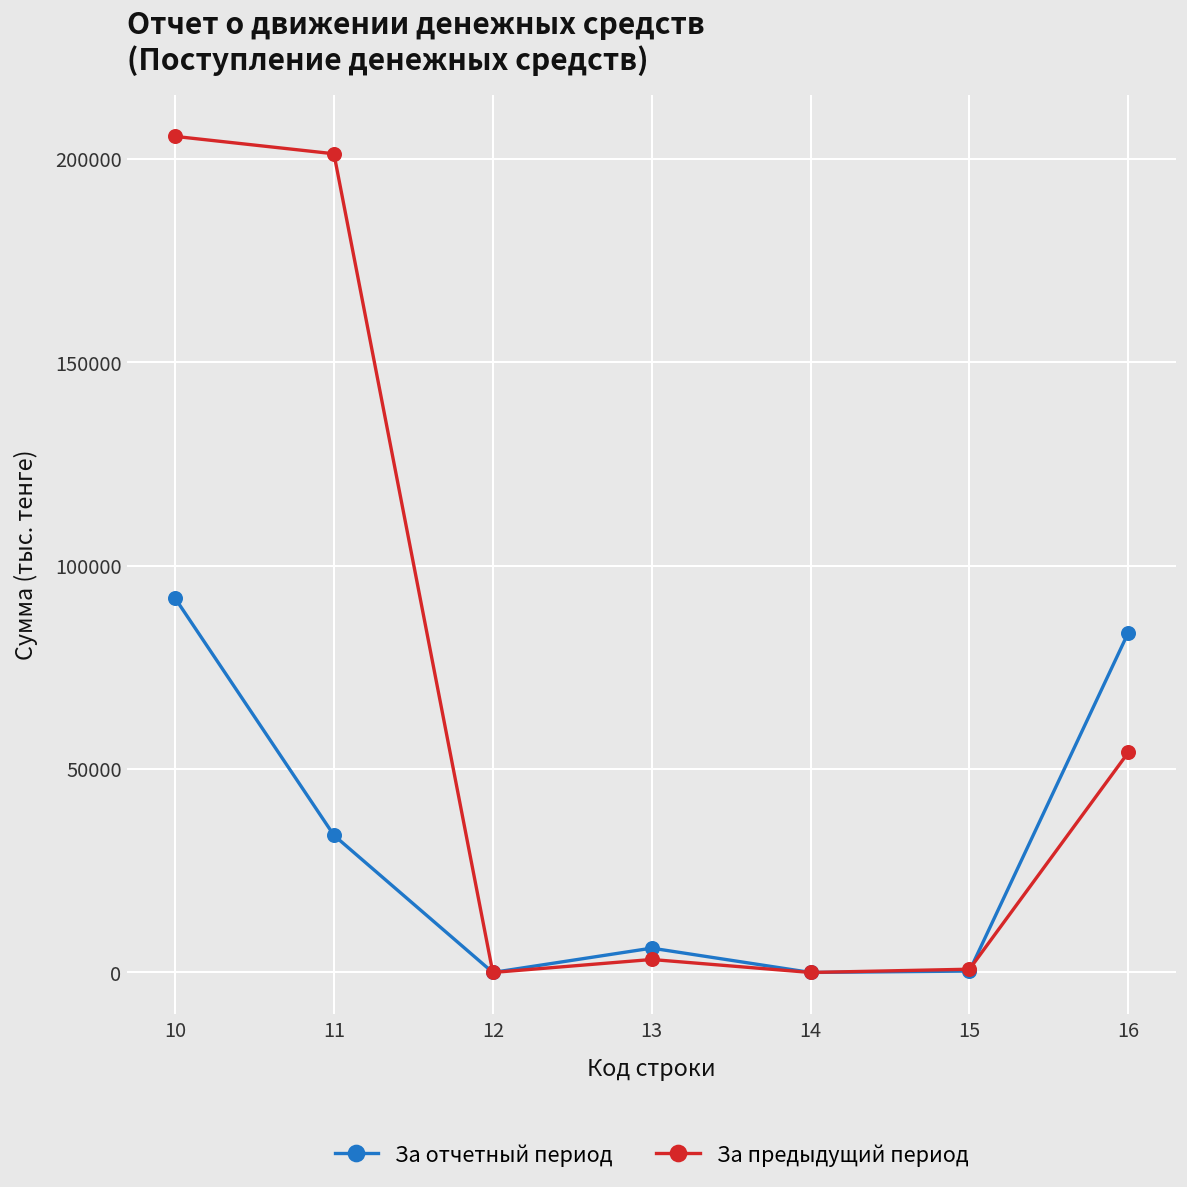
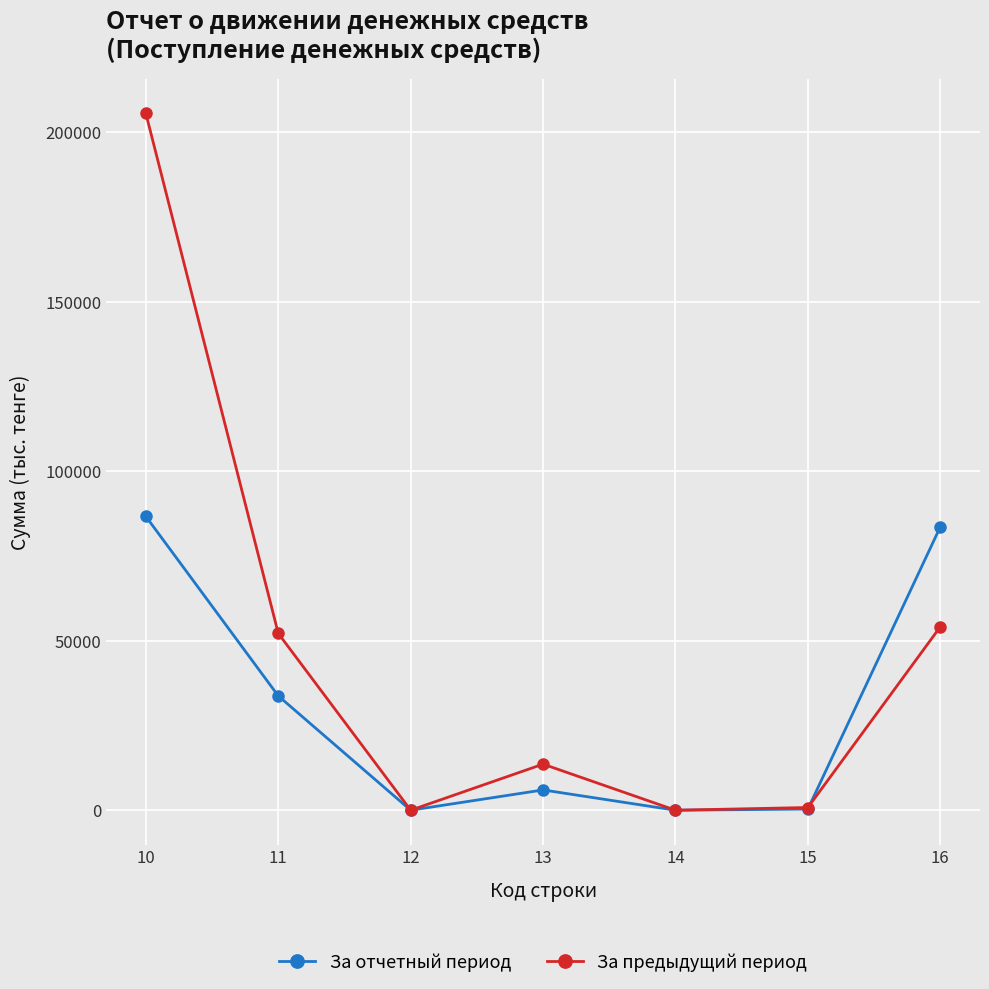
За отчетный период, 10: 92000 -> 87000
За предыдущий период, 11: 201000 -> 52000
За предыдущий период, 13: 3000 -> 14000
